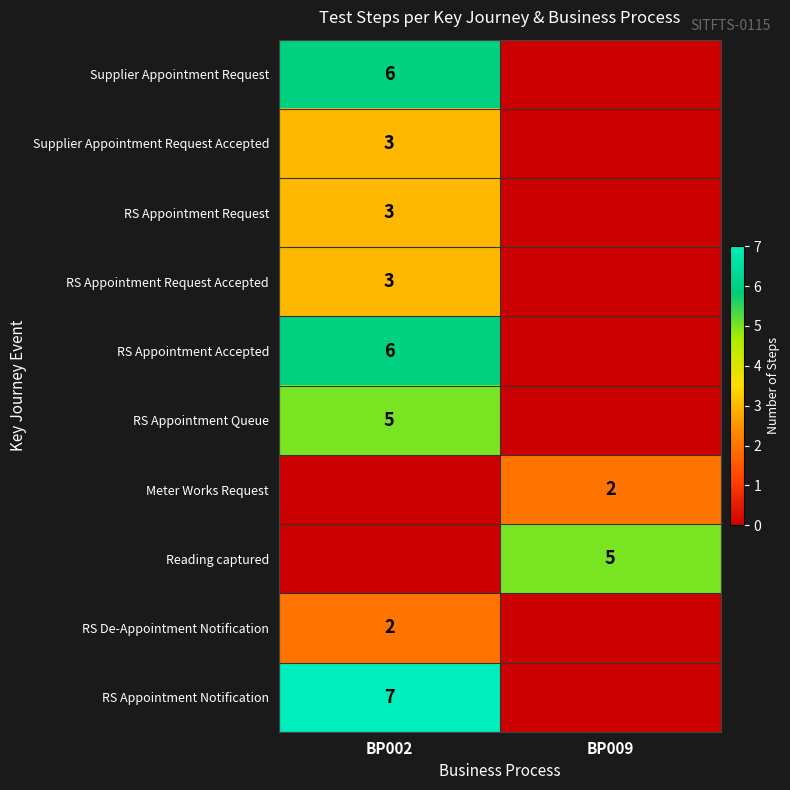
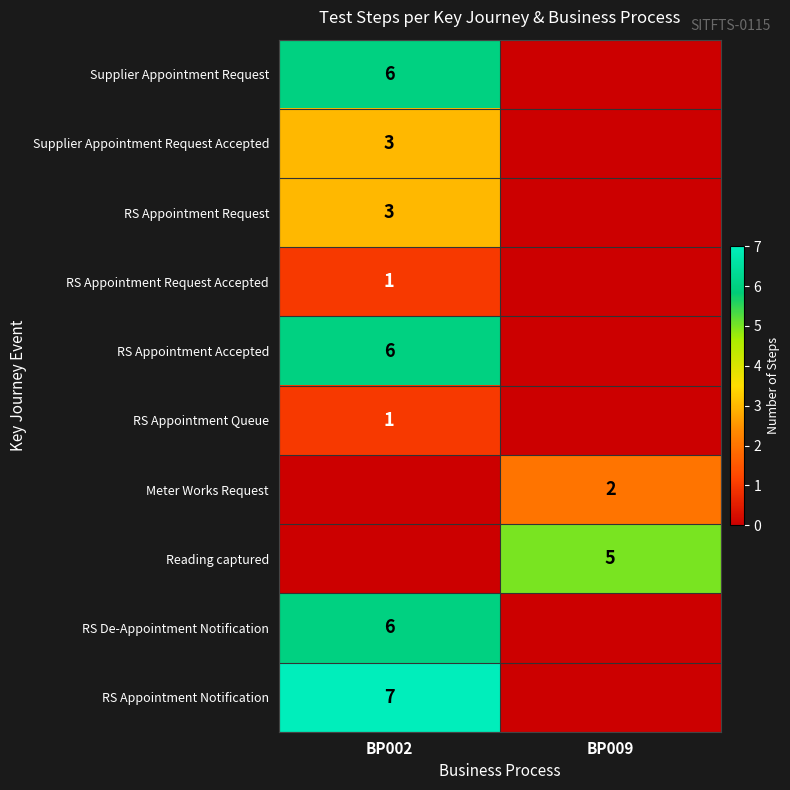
RS Appointment Request Accepted, BP002: 3 -> 1
RS Appointment Queue, BP002: 5 -> 1
RS De-Appointment Notification, BP002: 2 -> 6
